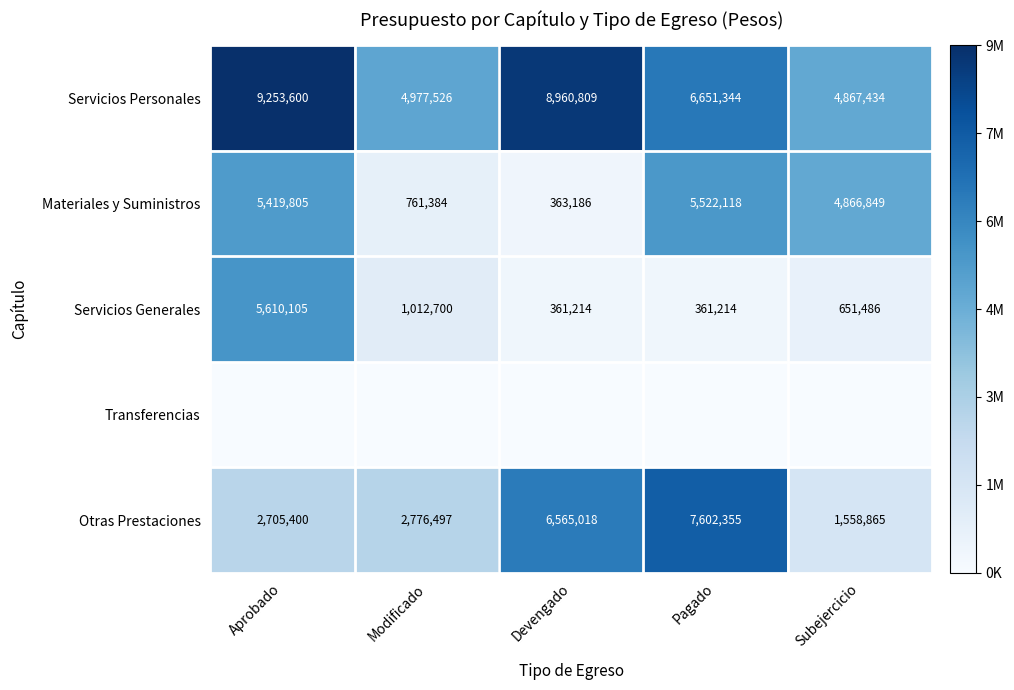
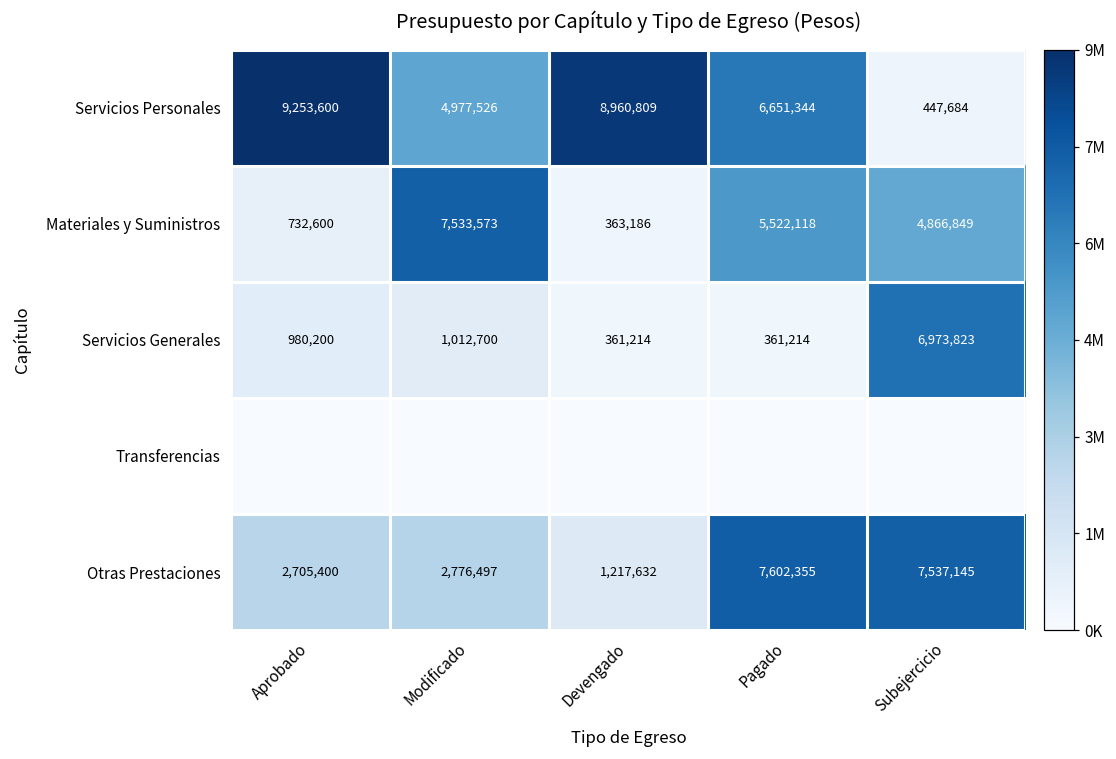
Servicios Personales, Subejercicio: 4,867,434 -> 447,684
Materiales y Suministros, Aprobado: 5,419,805 -> 732,600
Materiales y Suministros, Modificado: 761,384 -> 7,533,573
Servicios Generales, Aprobado: 5,610,105 -> 980,200
Servicios Generales, Subejercicio: 651,486 -> 6,973,823
Otras Prestaciones, Devengado: 6,565,018 -> 1,217,632
Otras Prestaciones, Subejercicio: 1,558,865 -> 7,537,145
